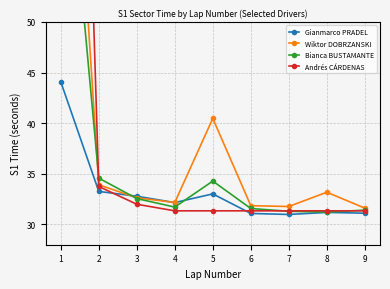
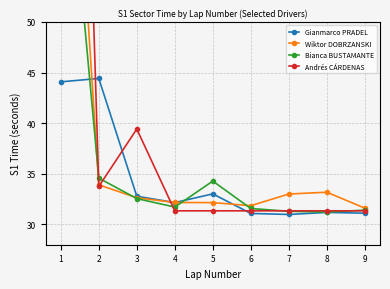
Gianmarco PRADEL, 2: 33.3 -> 44.4
Andrés CÁRDENAS, 3: 32.0 -> 39.4
Wiktor DOBRZANSKI, 5: 40.5 -> 32.2
Wiktor DOBRZANSKI, 7: 31.8 -> 33.0
